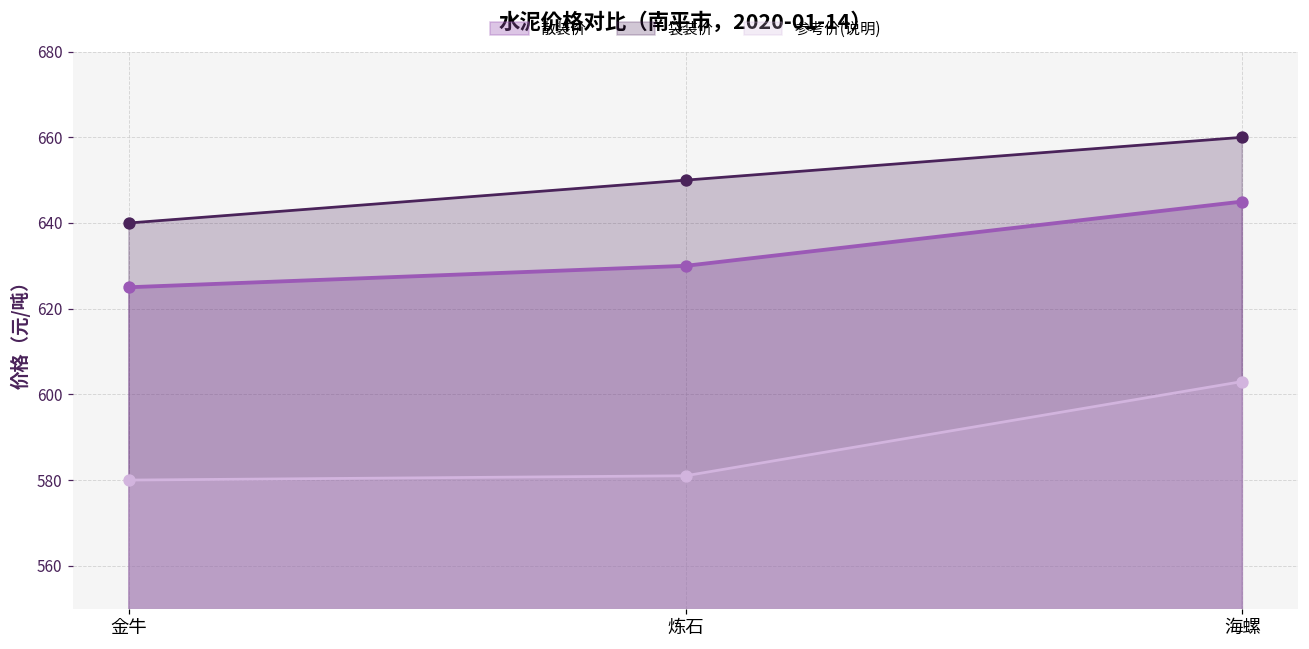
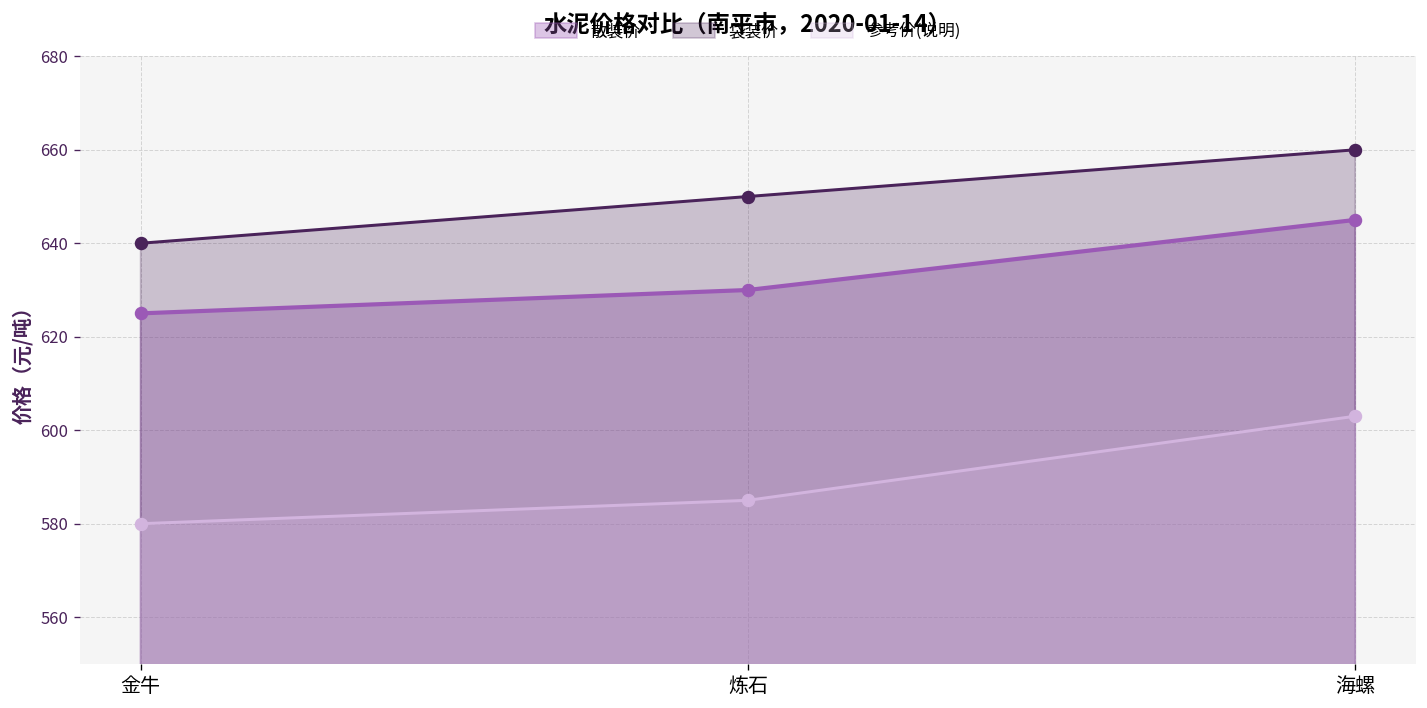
参考价(说明), 炼石: 581 -> 585
